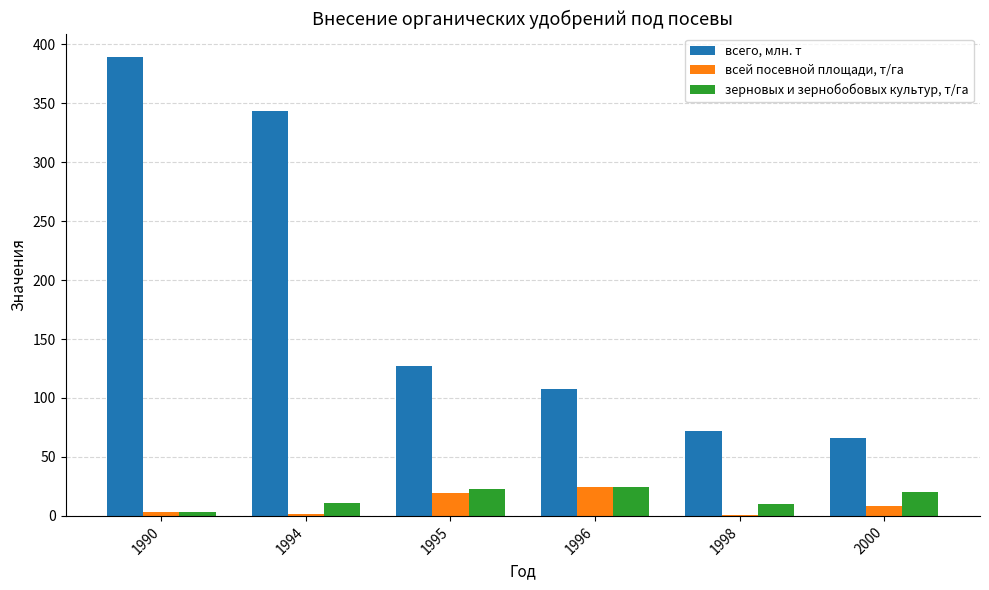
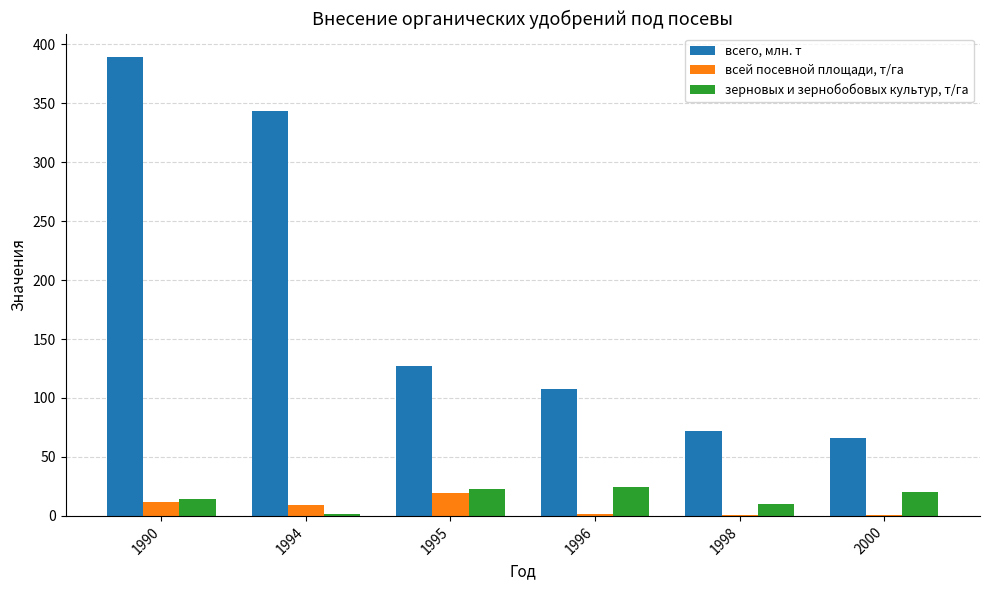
всей посевной площади, т/га, 1990: 4 -> 11
зерновых и зернобобовых культур, т/га, 1990: 3 -> 15
всей посевной площади, т/га, 1994: 2 -> 9
зерновых и зернобобовых культур, т/га, 1994: 11 -> 2
всей посевной площади, т/га, 1996: 24 -> 1
всей посевной площади, т/га, 2000: 9 -> 1
